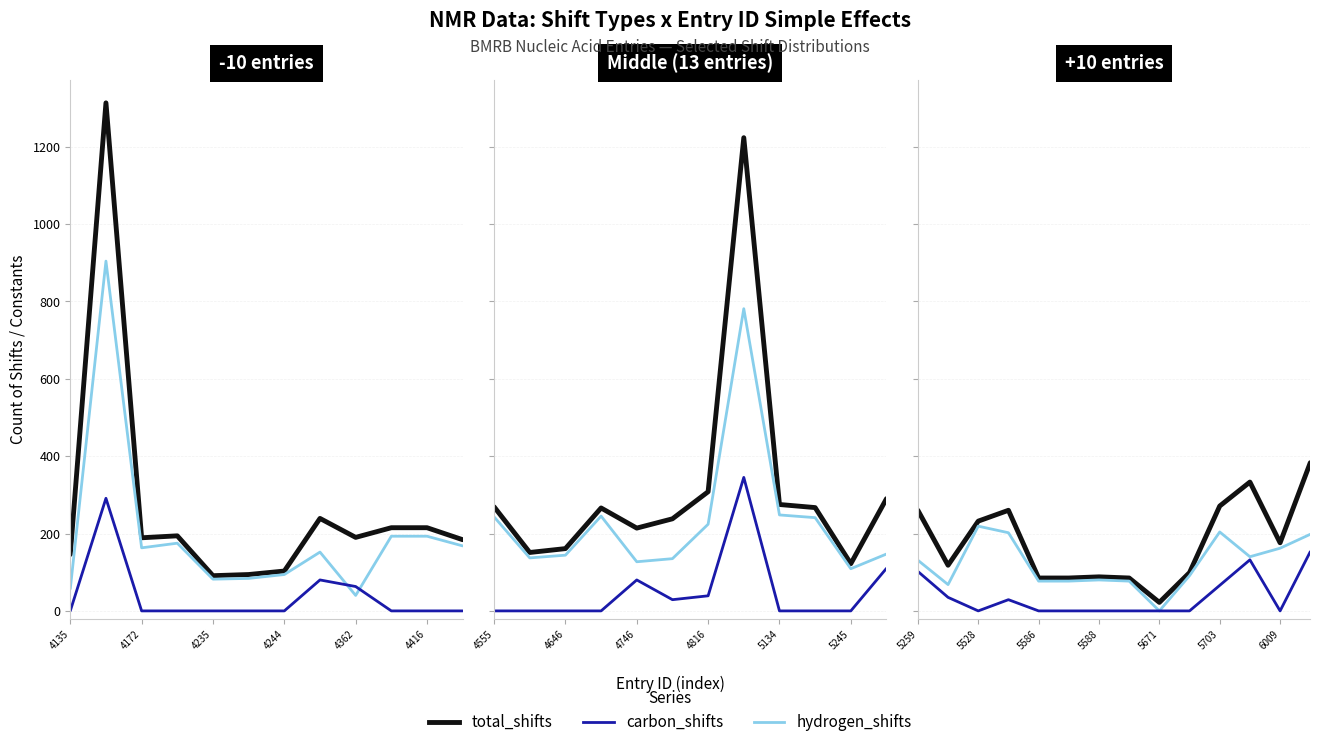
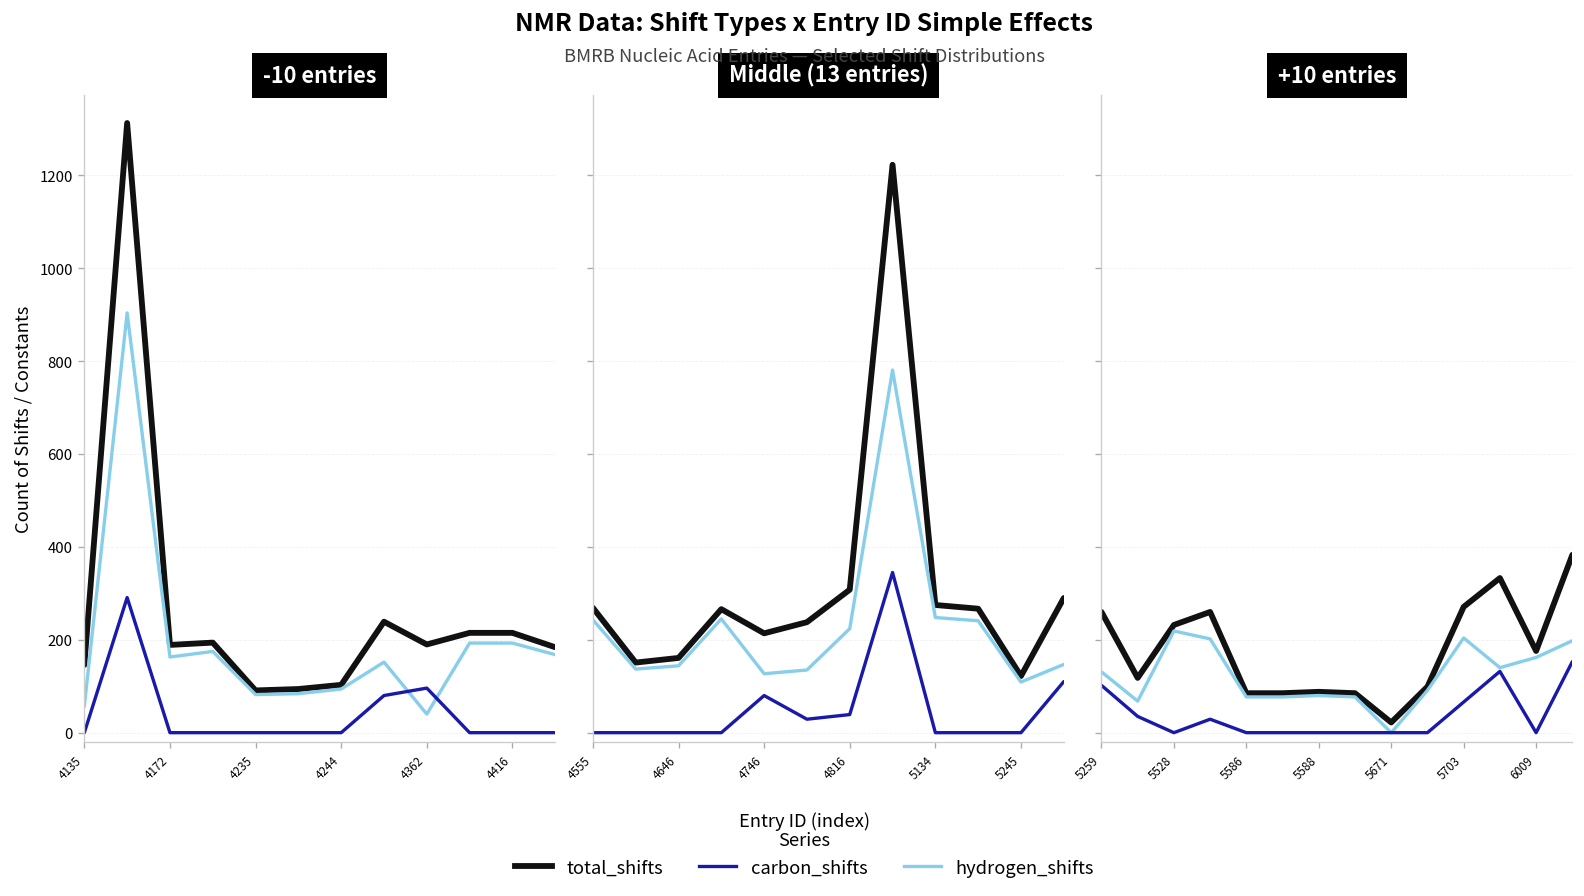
-10 entries, carbon_shifts, 4362: 60 -> 100
